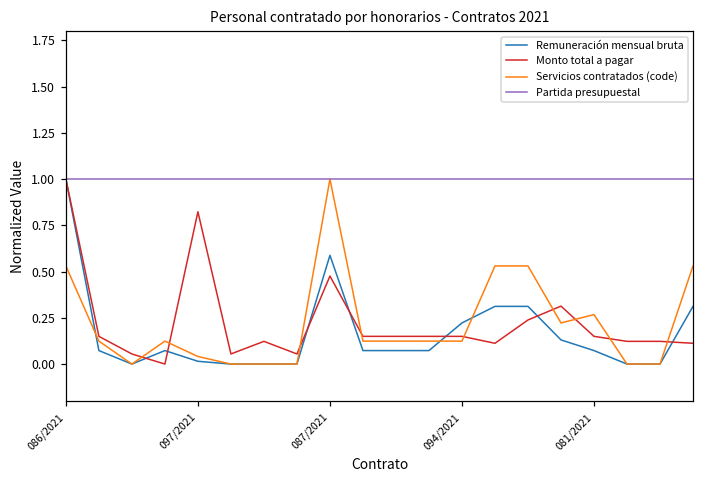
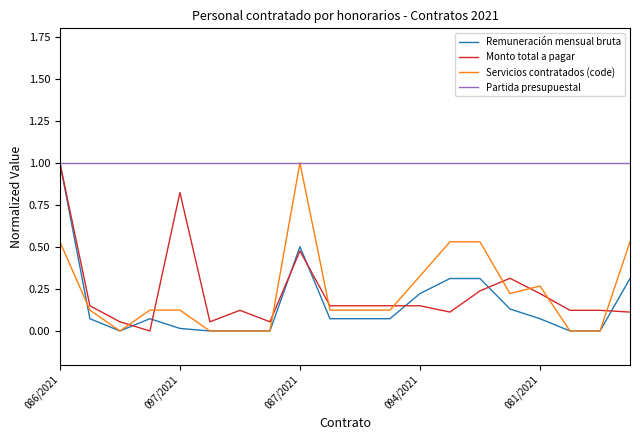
Servicios contratados (code), 097/2021: 0.04 -> 0.12
Remuneración mensual bruta, 087/2021: 0.59 -> 0.50
Servicios contratados (code), 094/2021: 0.12 -> 0.33
Monto total a pagar, 081/2021: 0.15 -> 0.22
